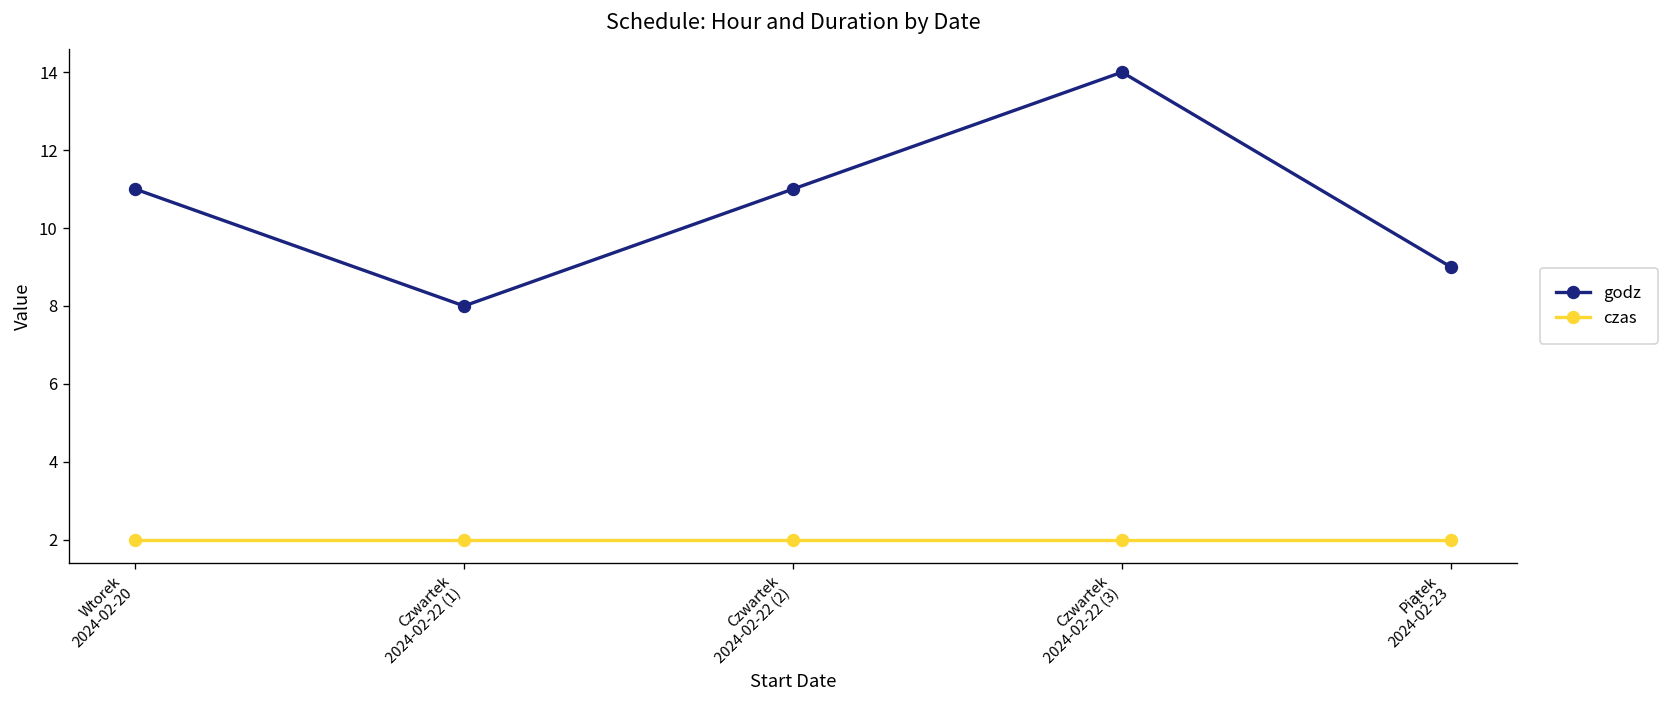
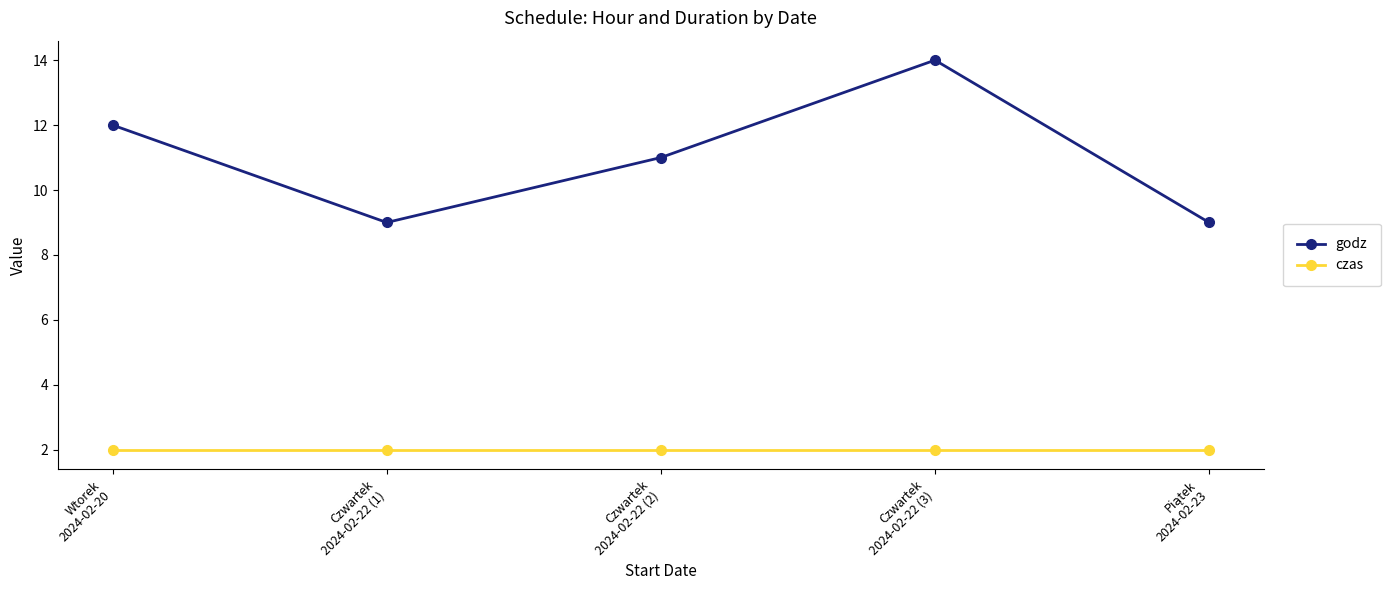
godz, Wtorek 2024-02-20: 11 -> 12
godz, Czwartek 2024-02-22 (1): 8 -> 9
